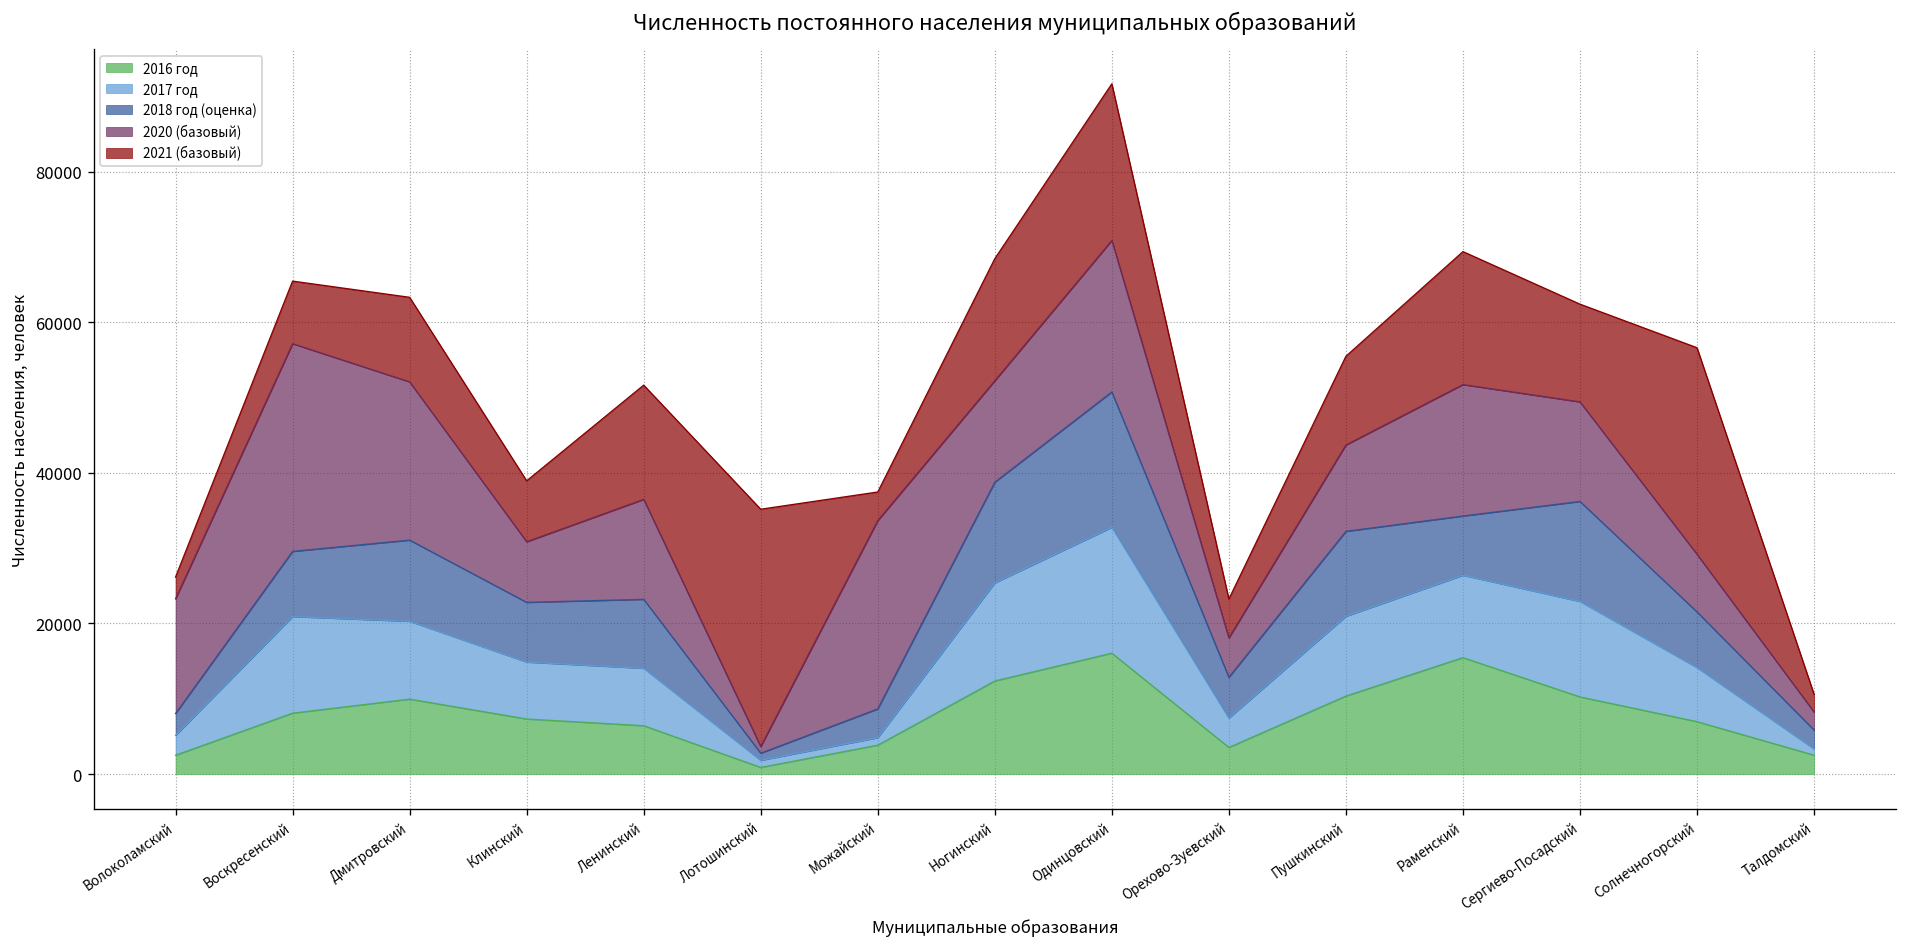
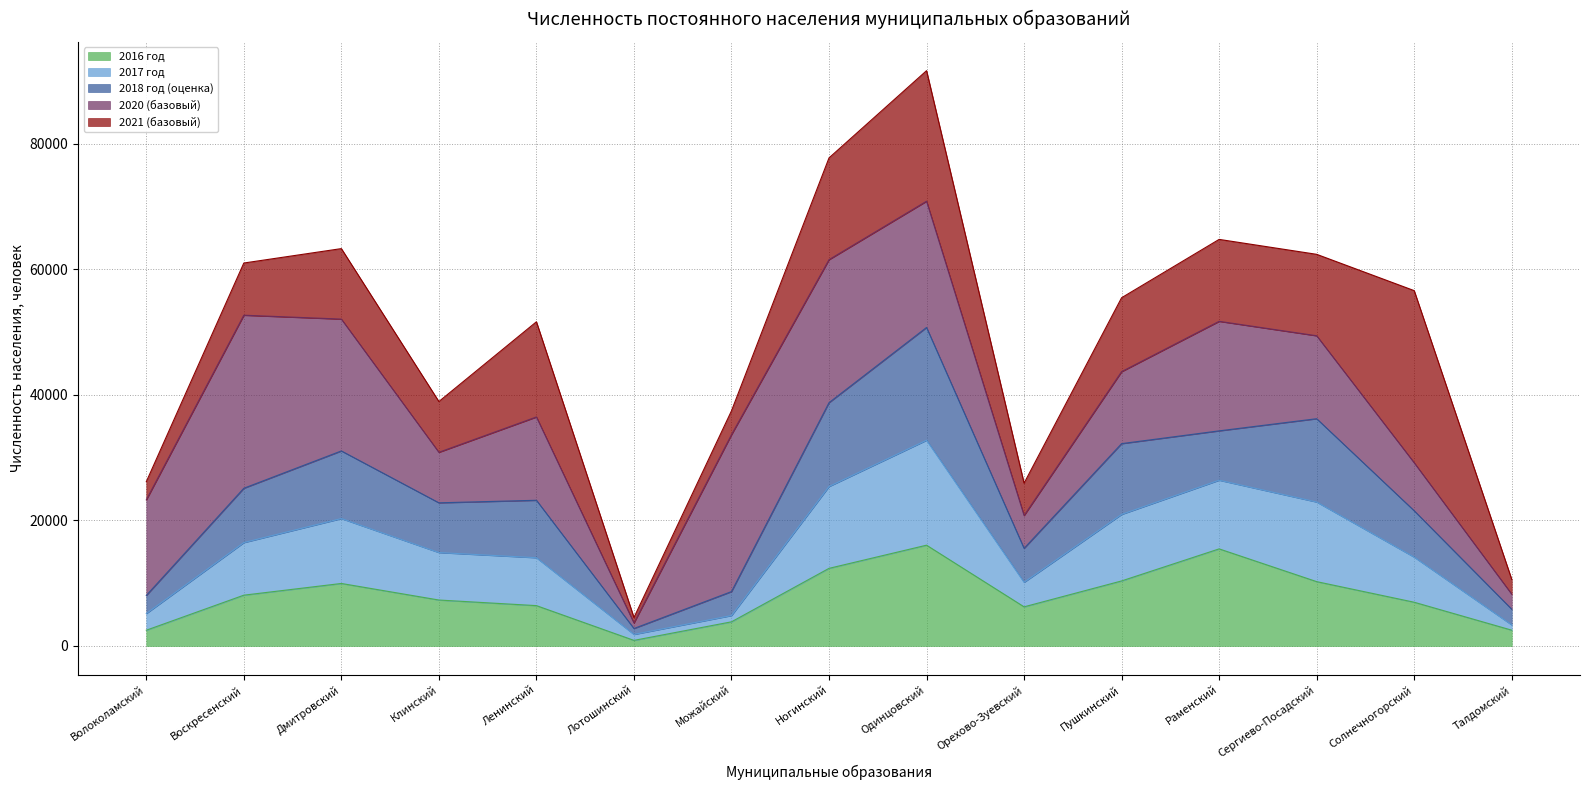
2017 год, Воскресенский: 13000 -> 8000
2021 (базовый), Лотошинский: 32000 -> 1000
2020 (базовый), Ногинский: 13000 -> 23000
2016 год, Орехово-Зуевский: 4000 -> 6000
2021 (базовый), Раменский: 18000 -> 13000
